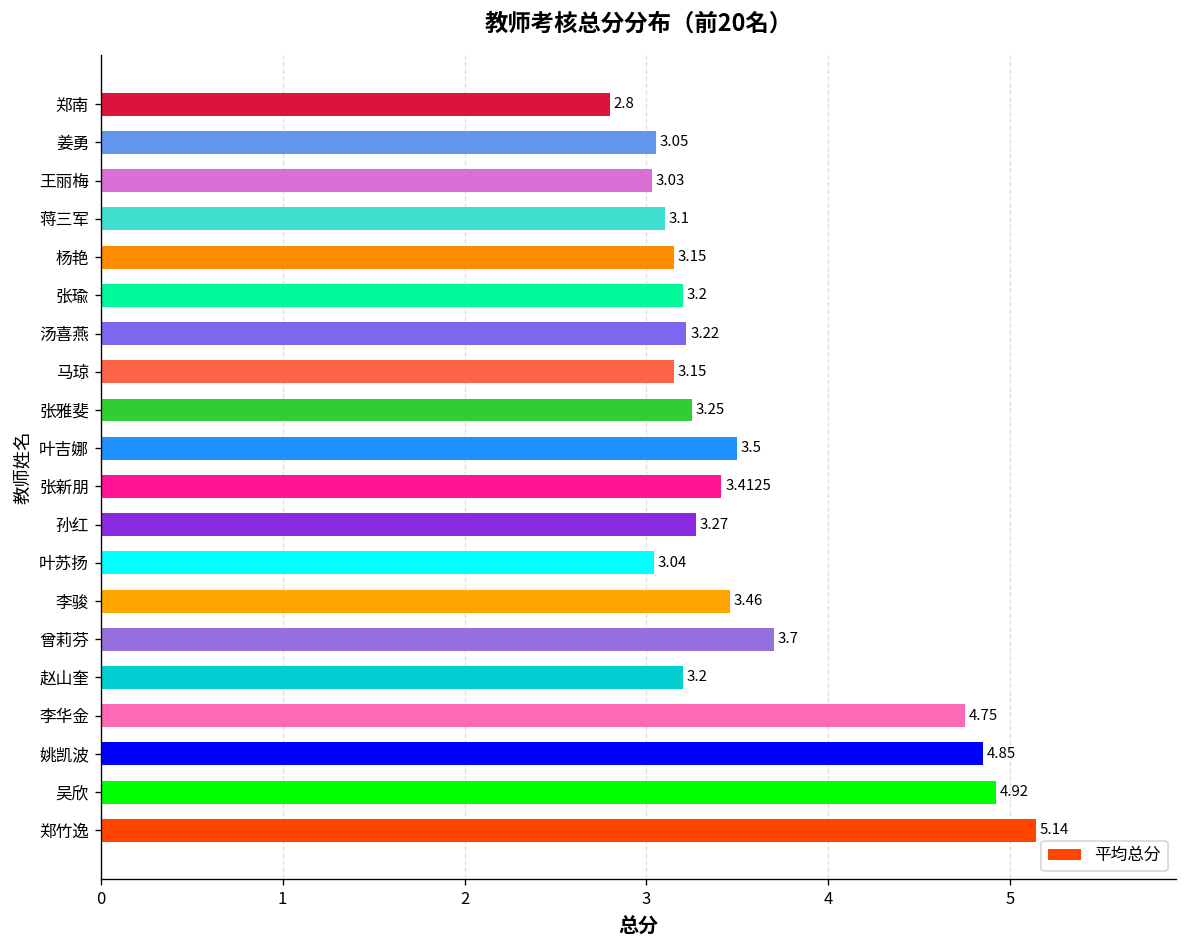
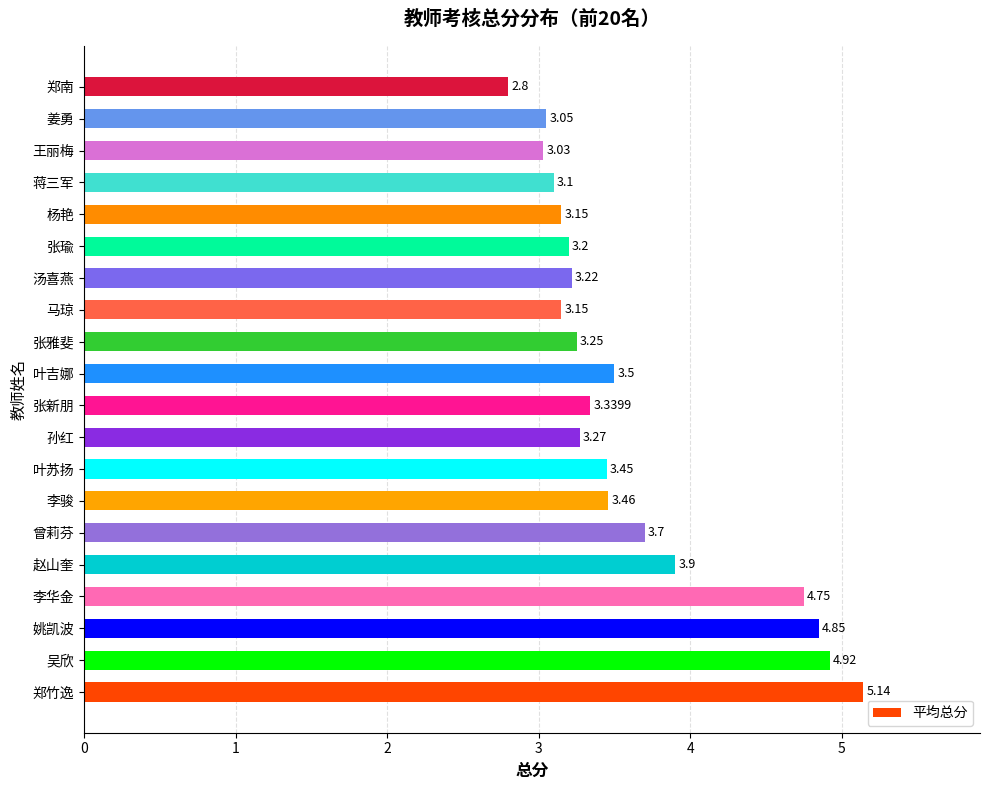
张新朋: 3.4125 -> 3.3399
叶苏扬: 3.04 -> 3.45
赵山奎: 3.2 -> 3.9
